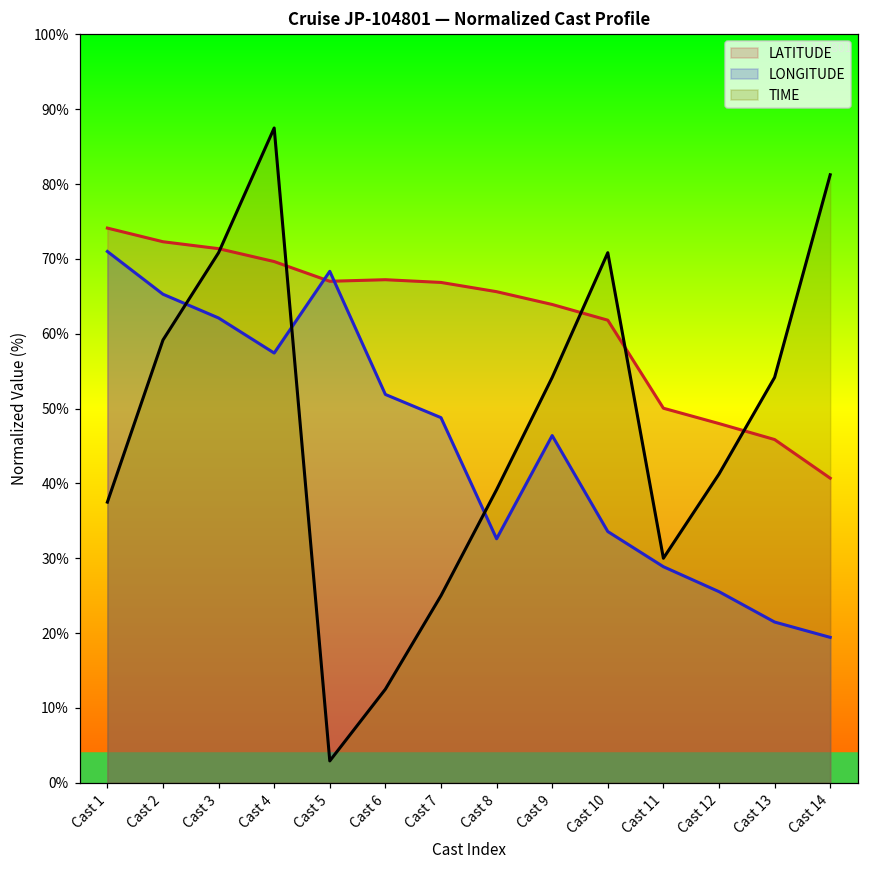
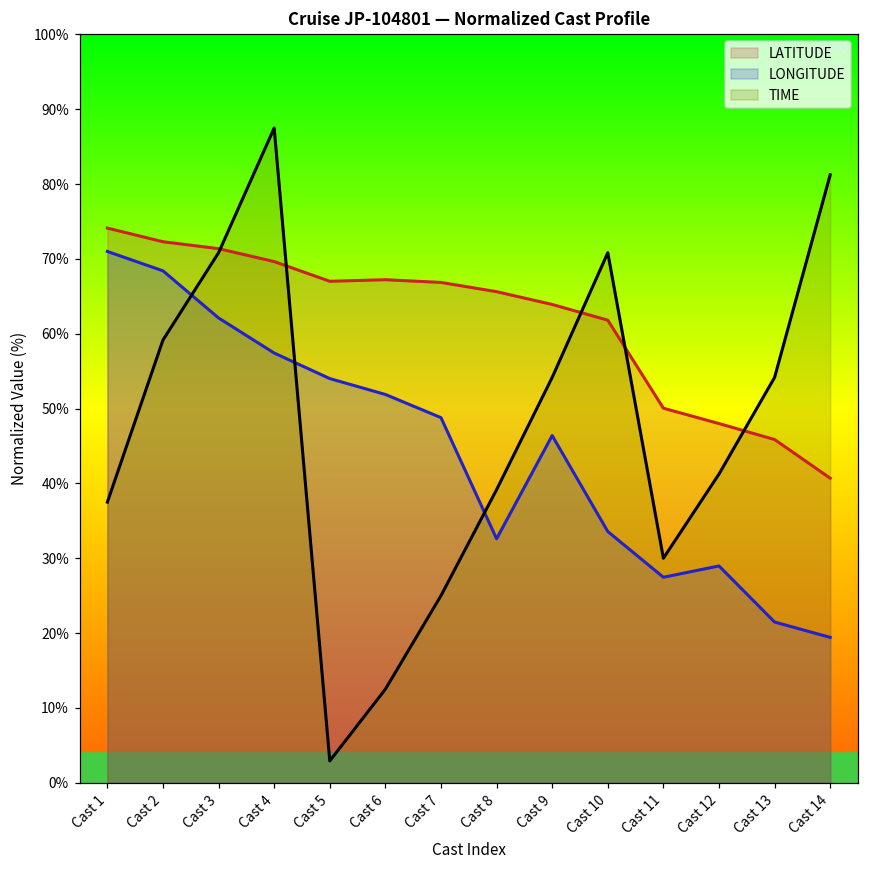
LONGITUDE, Cast 2: 65% -> 68%
LONGITUDE, Cast 5: 68% -> 54%
LONGITUDE, Cast 11: 29% -> 27%
LONGITUDE, Cast 12: 26% -> 29%
